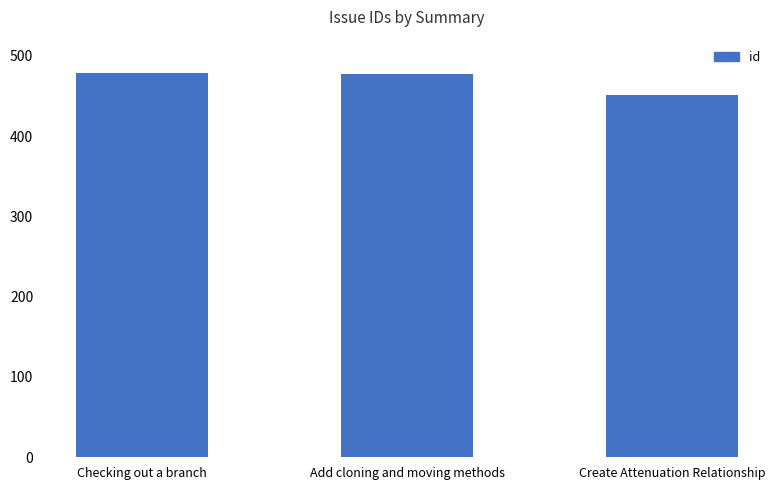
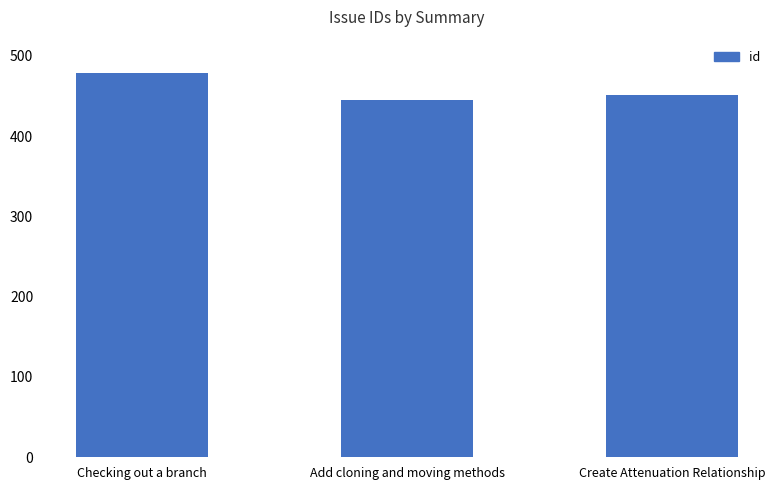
Add cloning and moving methods: 480 -> 450
